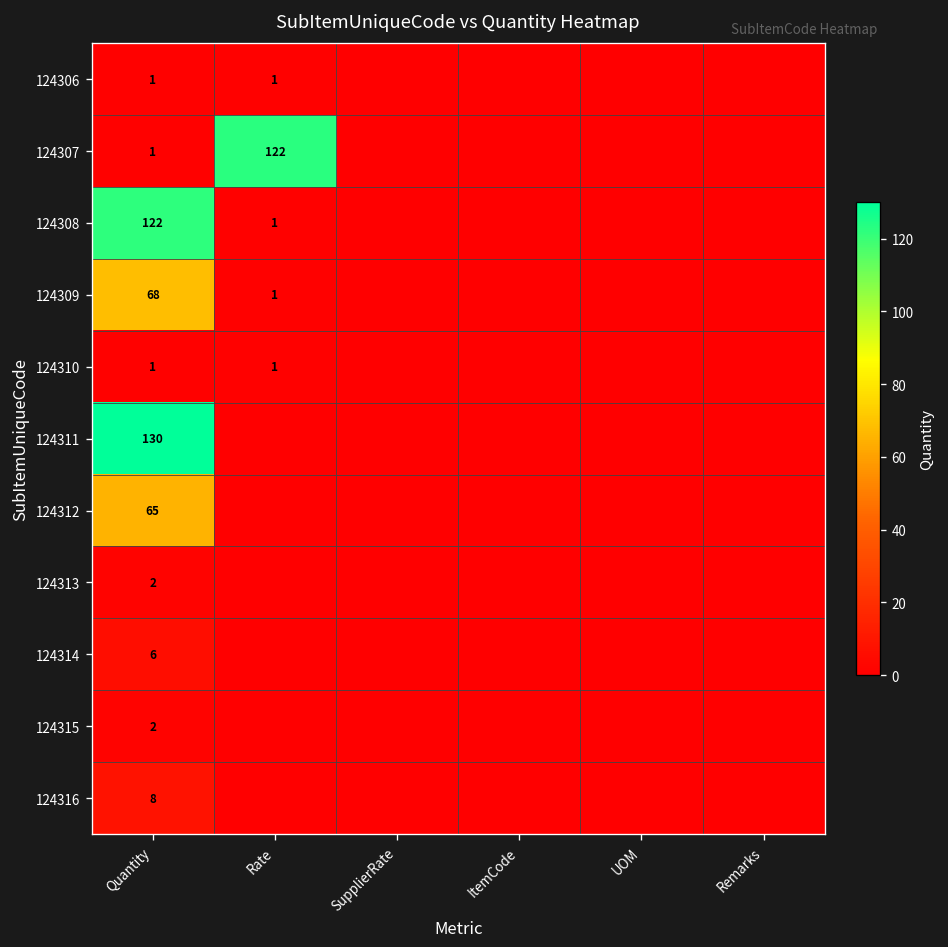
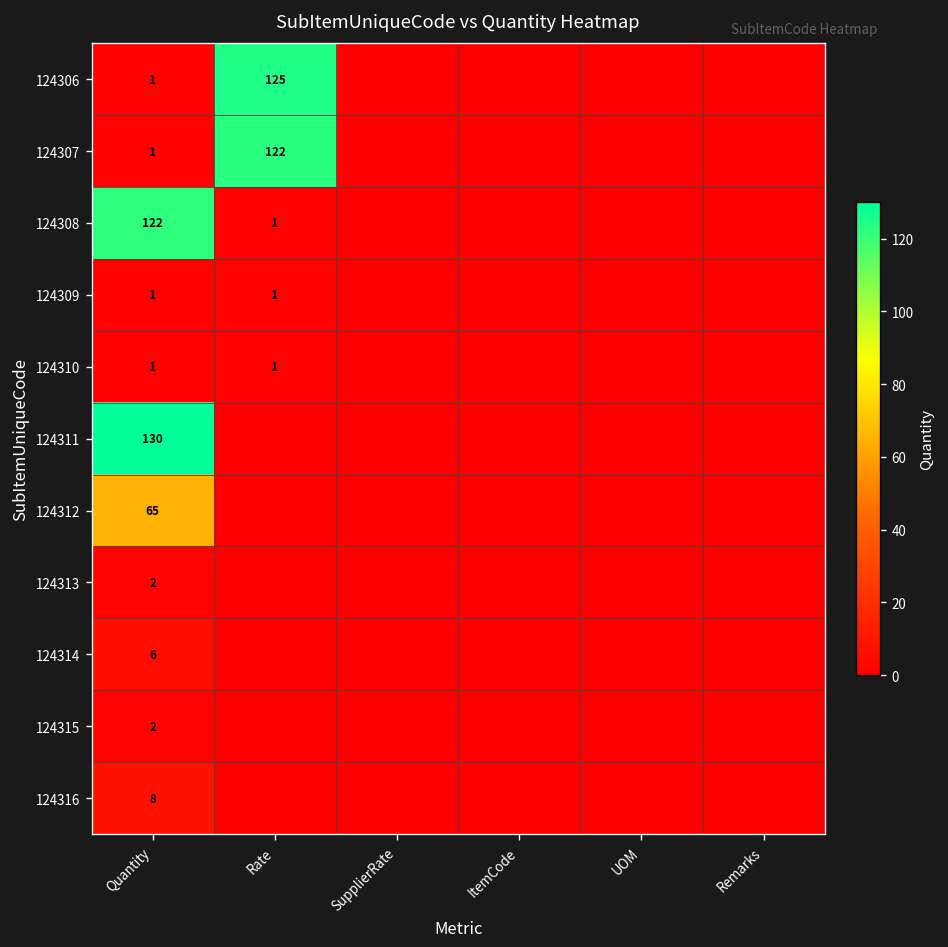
124306, Rate: 1 -> 125
124309, Quantity: 68 -> 1
